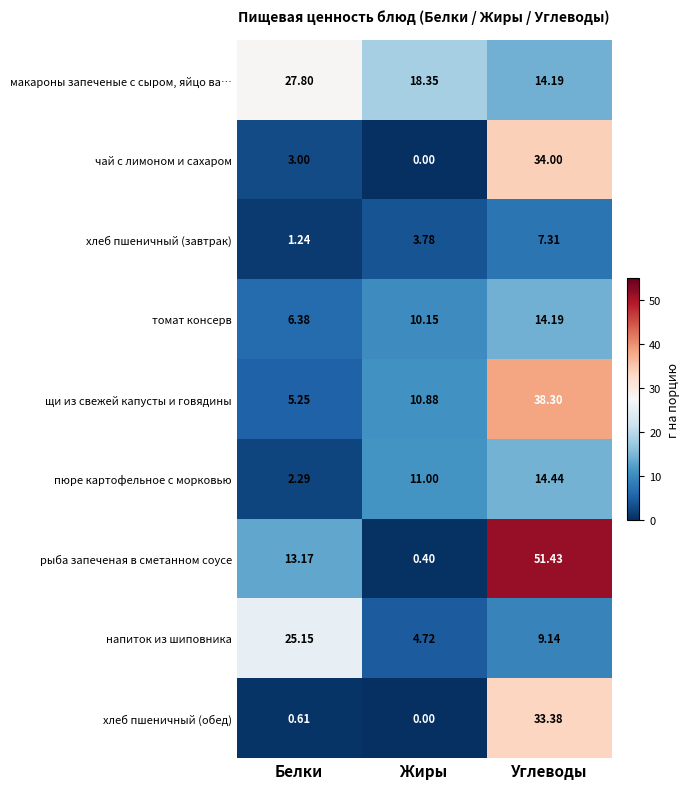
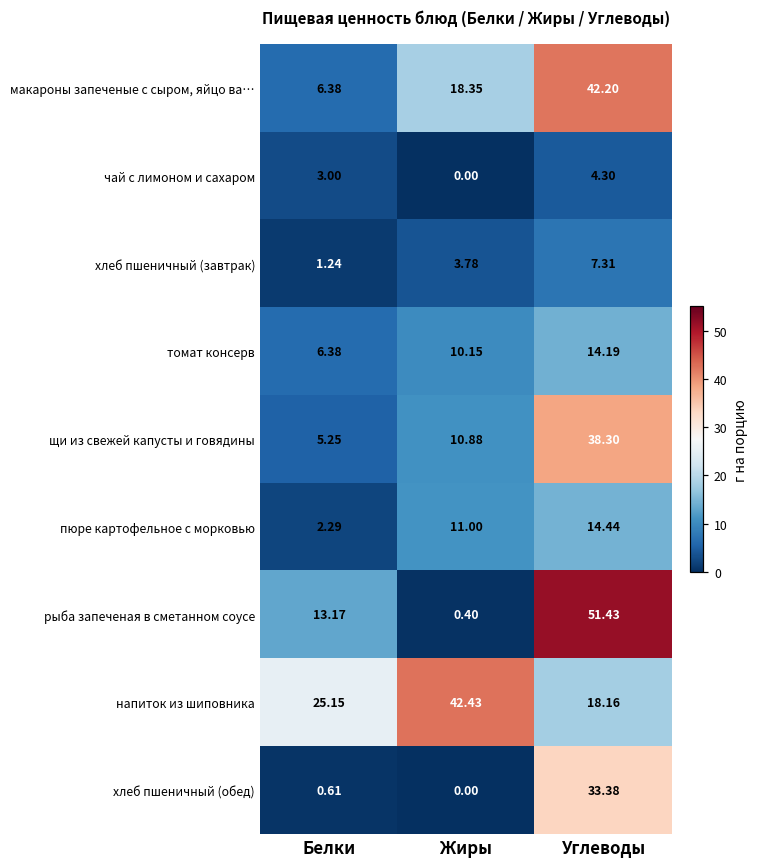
макароны запеченые с сыром, яйцо ва…, Белки: 27.80 -> 6.38
макароны запеченые с сыром, яйцо ва…, Углеводы: 14.19 -> 42.20
чай с лимоном и сахаром, Углеводы: 34.00 -> 4.30
напиток из шиповника, Жиры: 4.72 -> 42.43
напиток из шиповника, Углеводы: 9.14 -> 18.16
